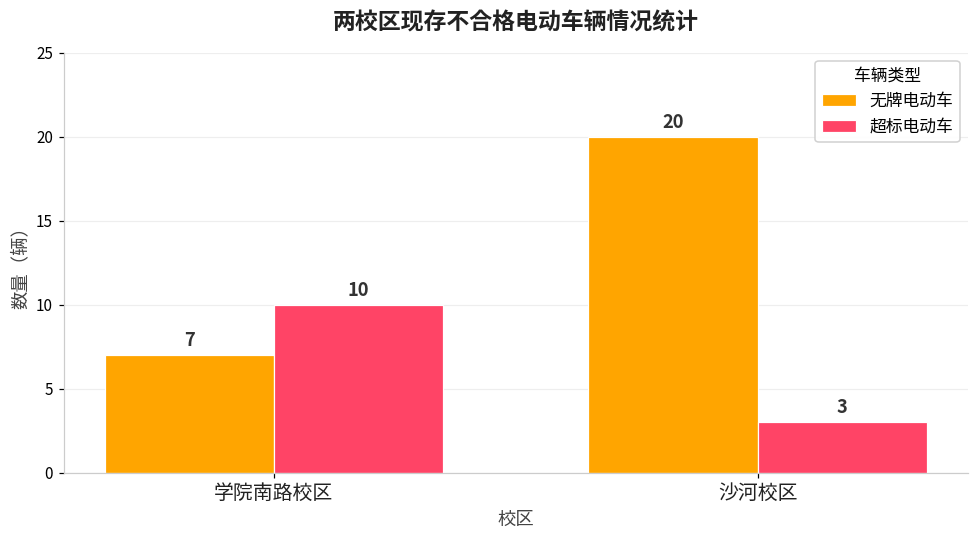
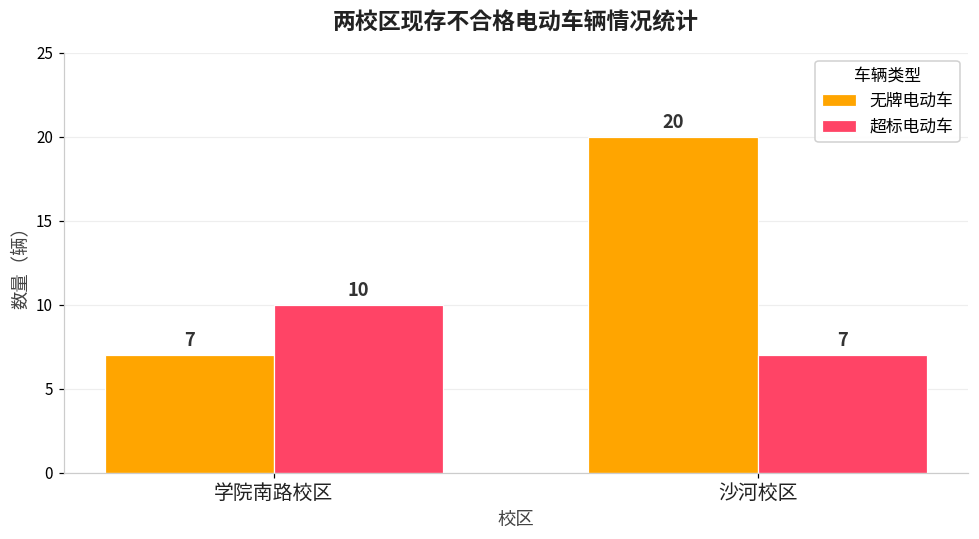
超标电动车, 沙河校区: 3 -> 7
